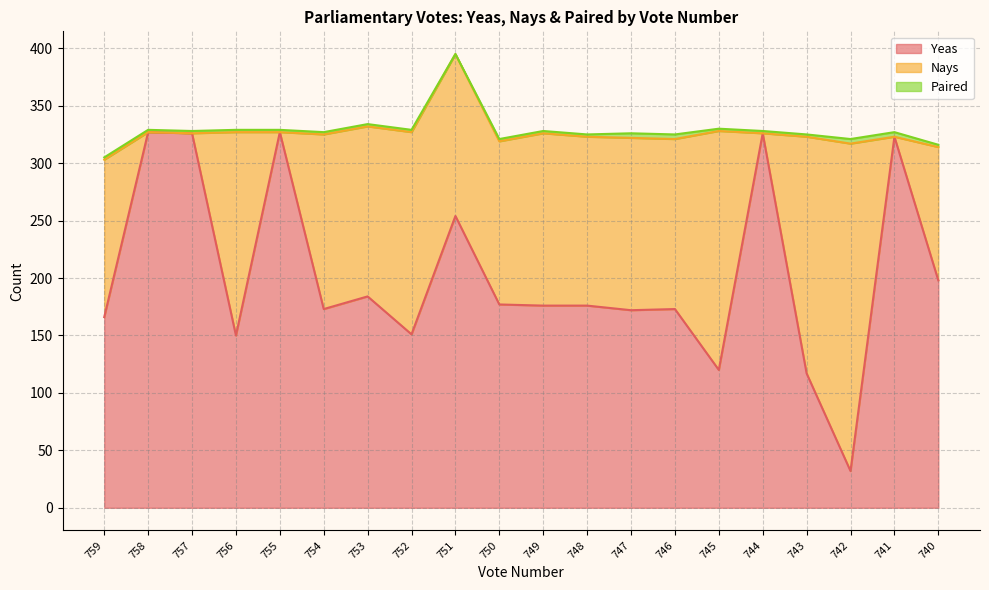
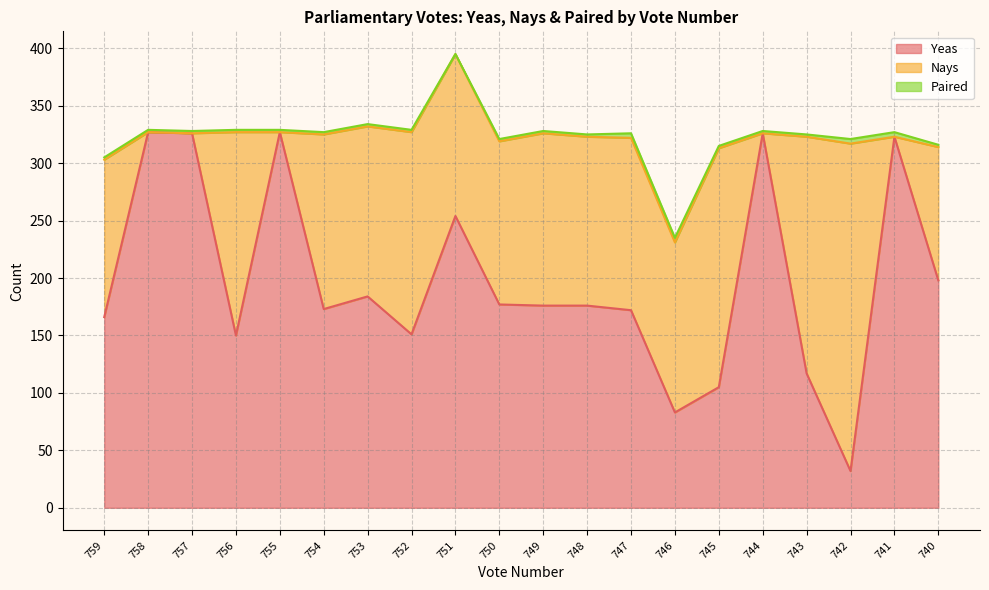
Yeas, 746: 173 -> 83
Yeas, 745: 120 -> 105
